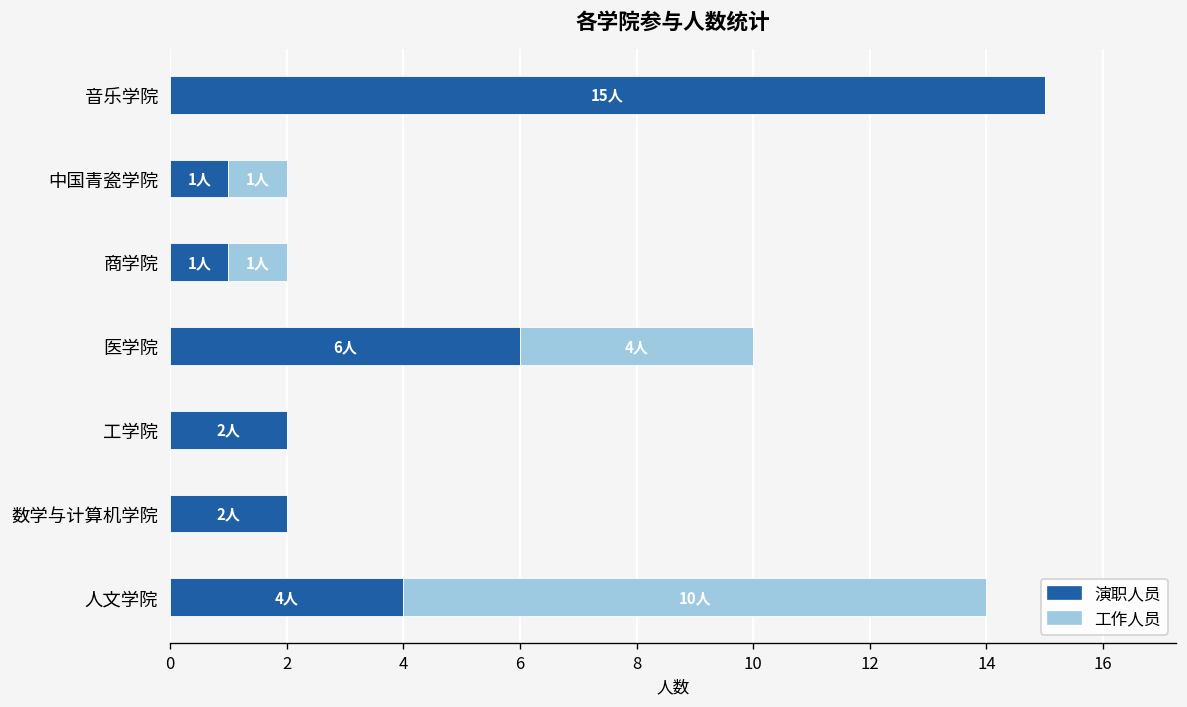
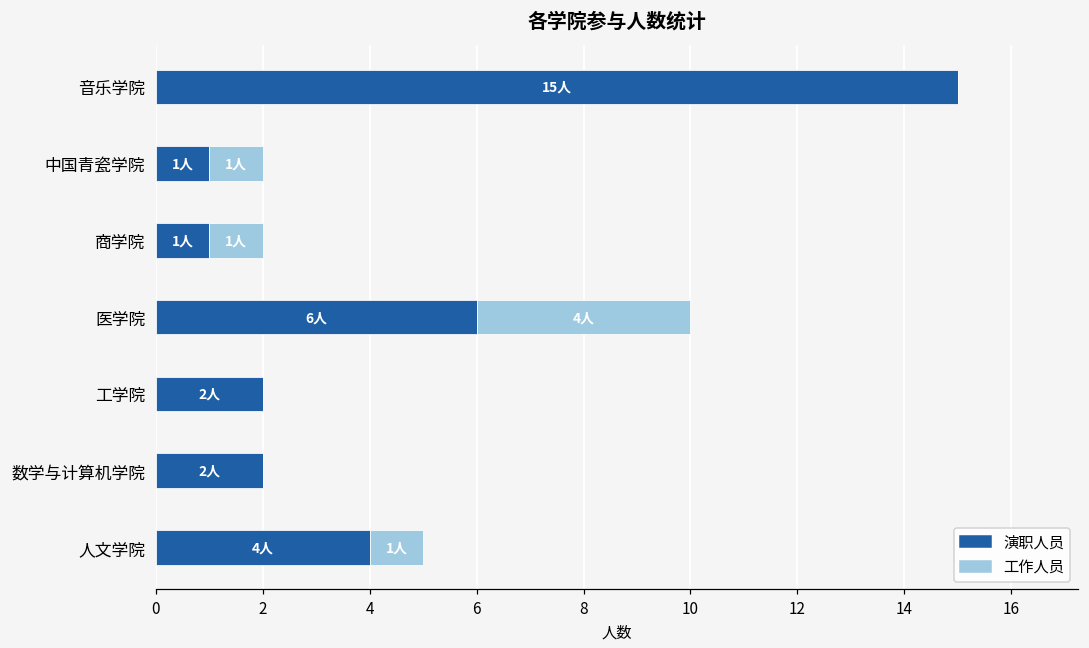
工作人员, 人文学院: 10人 -> 1人
